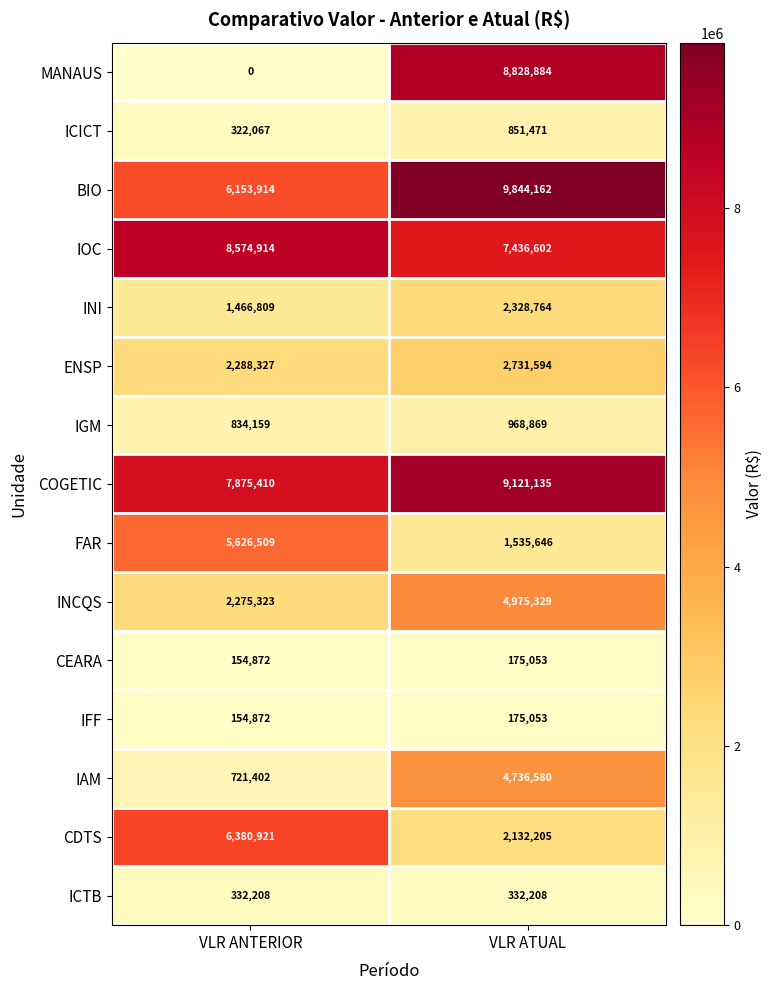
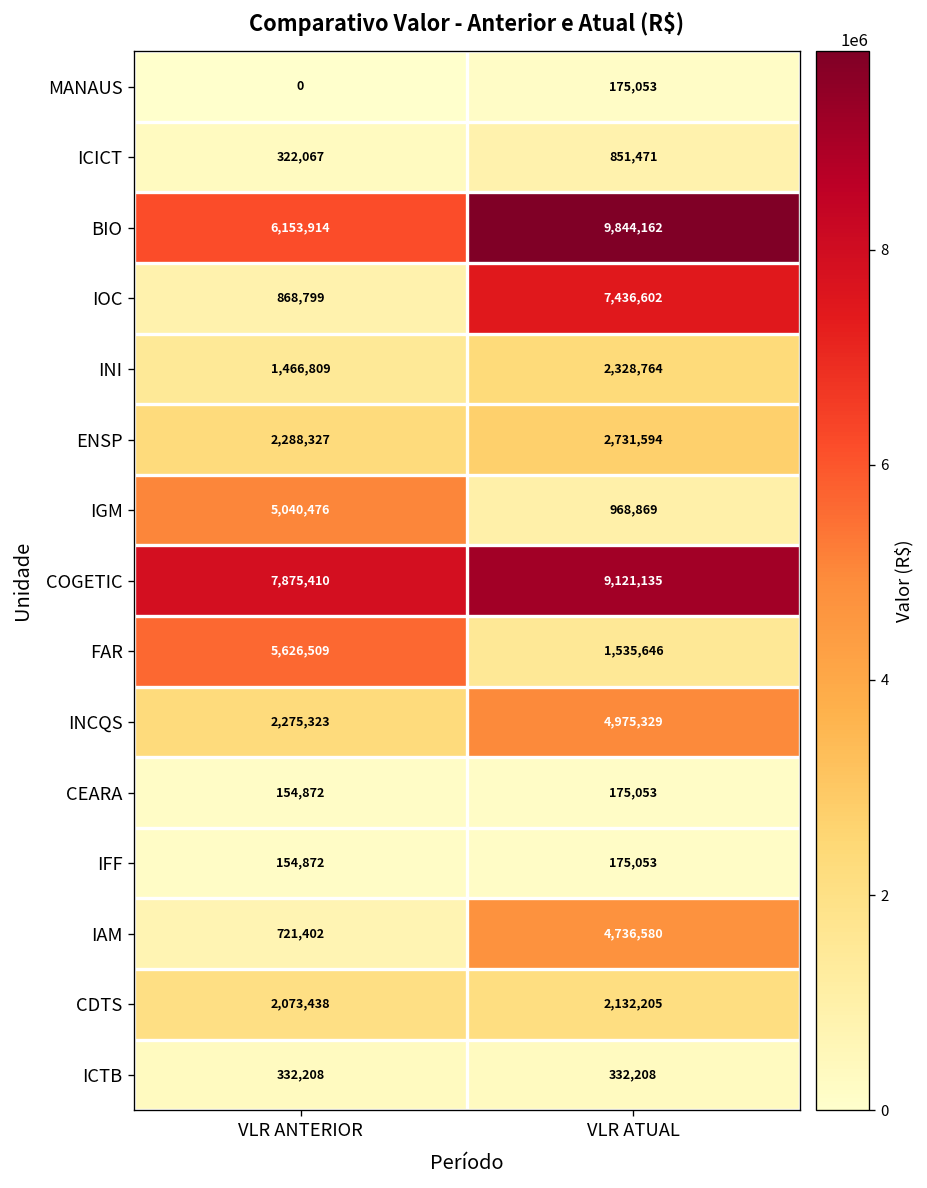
MANAUS, VLR ATUAL: 8,828,884 -> 175,053
IOC, VLR ANTERIOR: 8,574,914 -> 868,799
IGM, VLR ANTERIOR: 834,159 -> 5,040,476
CDTS, VLR ANTERIOR: 6,380,921 -> 2,073,438
